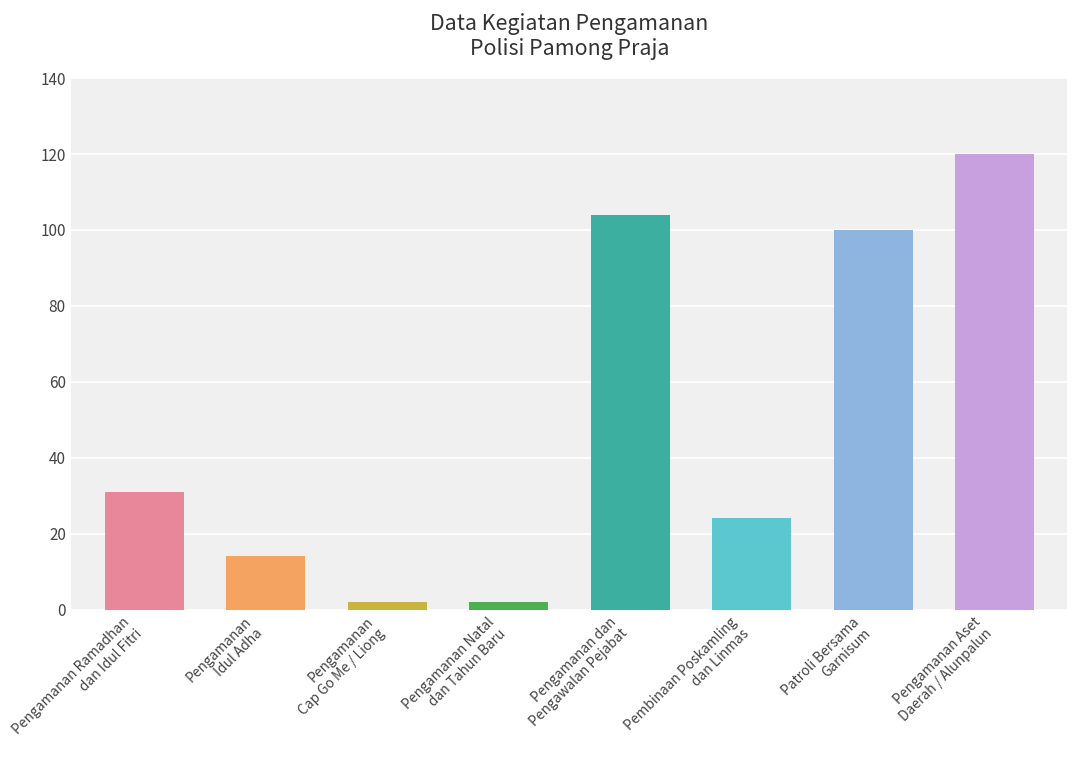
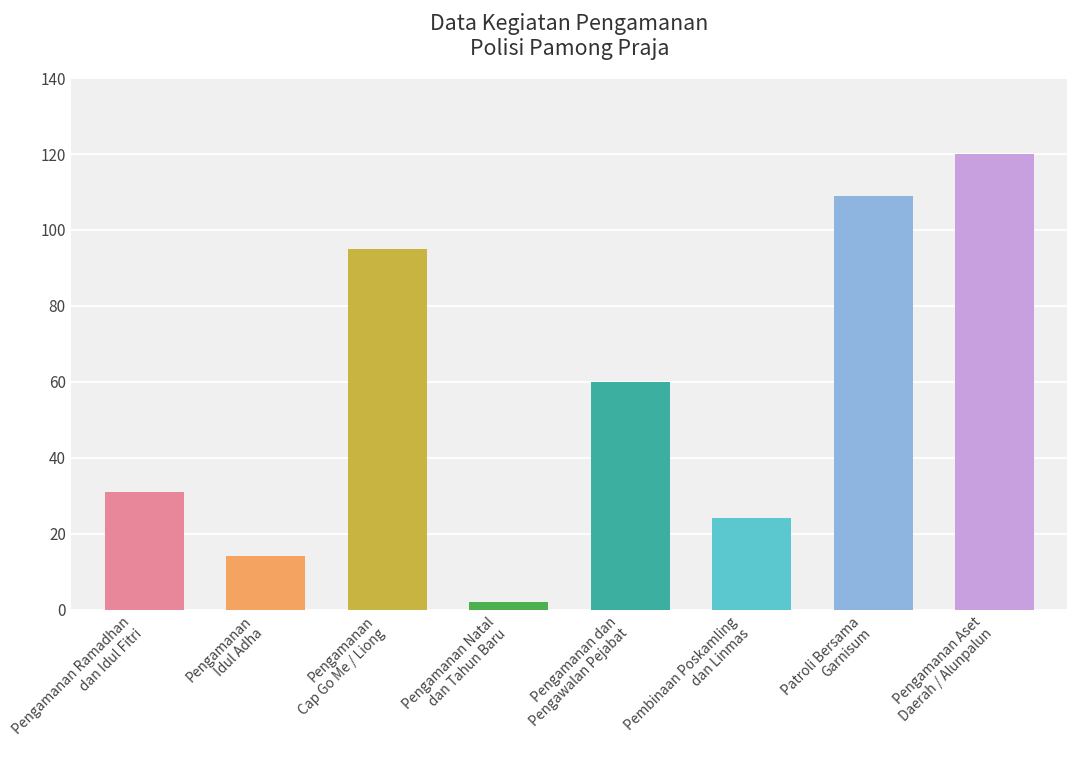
Pengamanan Cap Go Me / Liong: 2 -> 95
Pengamanan dan Pengawalan Pejabat: 104 -> 60
Patroli Bersama Garnisum: 100 -> 109
